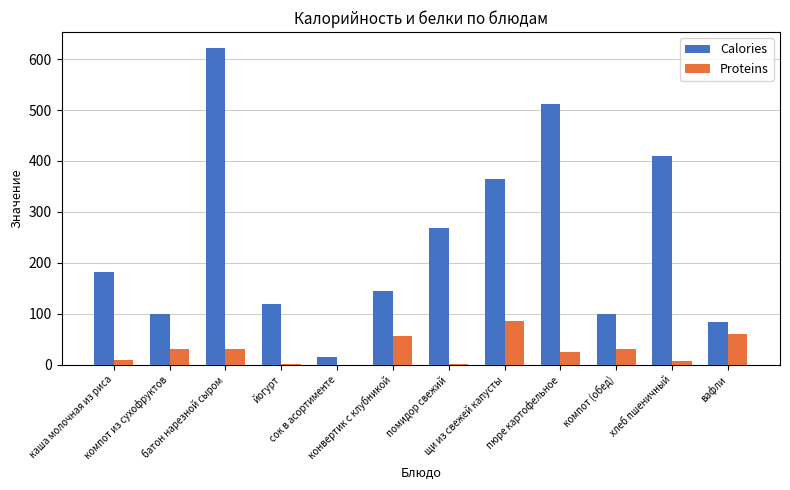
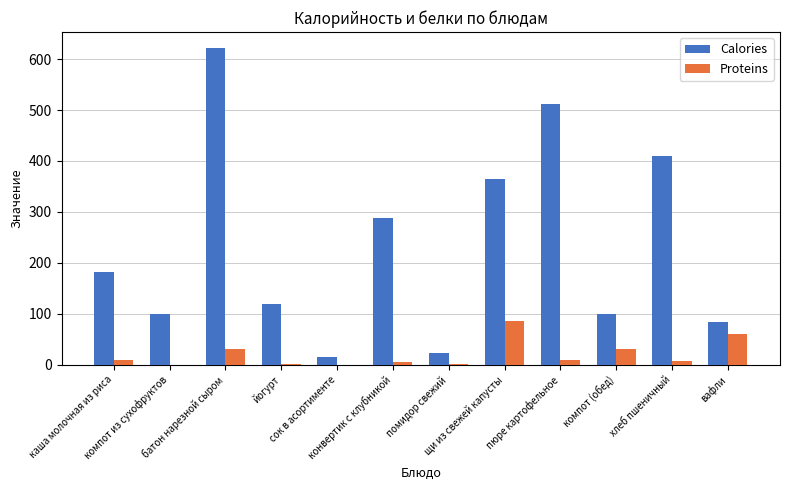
Proteins, компот из сухофруктов: 30 -> 0
Calories, конвертик с клубникой: 140 -> 290
Proteins, конвертик с клубникой: 60 -> 0
Calories, помидор свежий: 270 -> 20
Proteins, пюре картофельное: 30 -> 10
